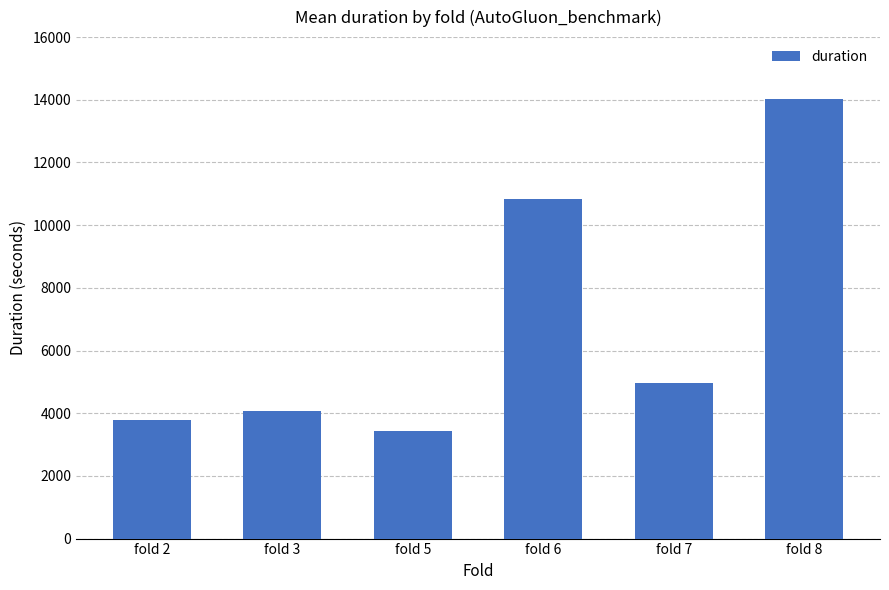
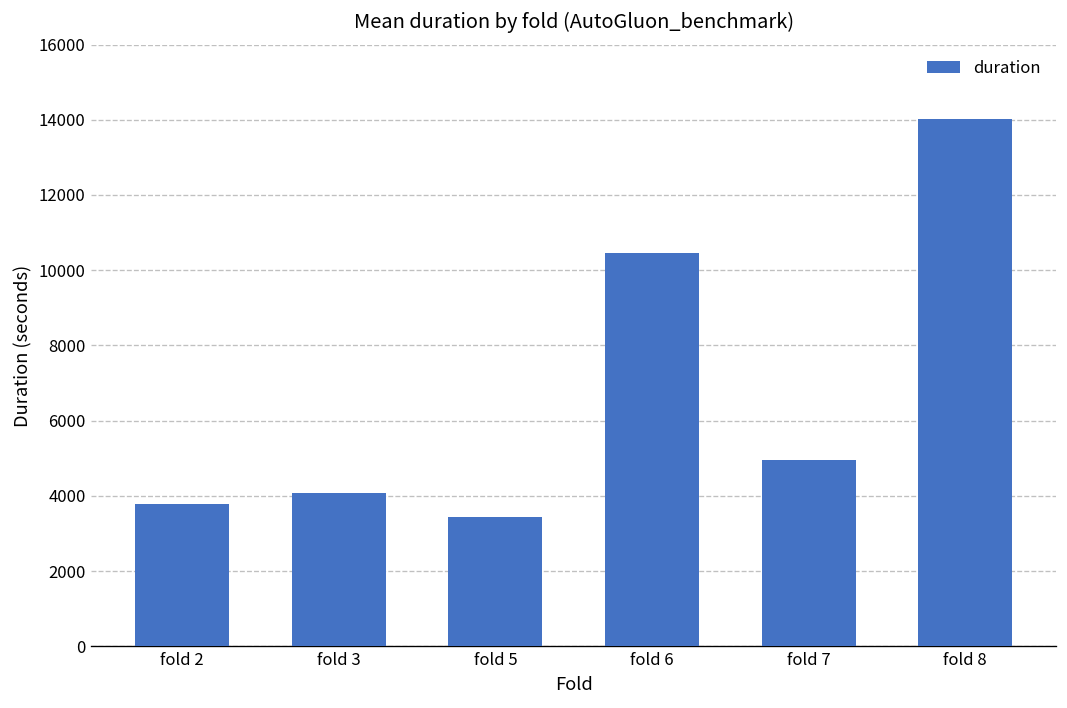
fold 6: 10800 -> 10500
